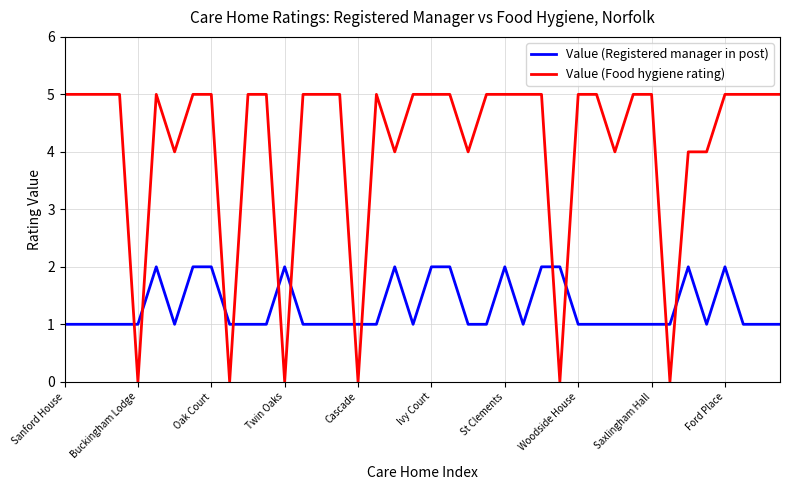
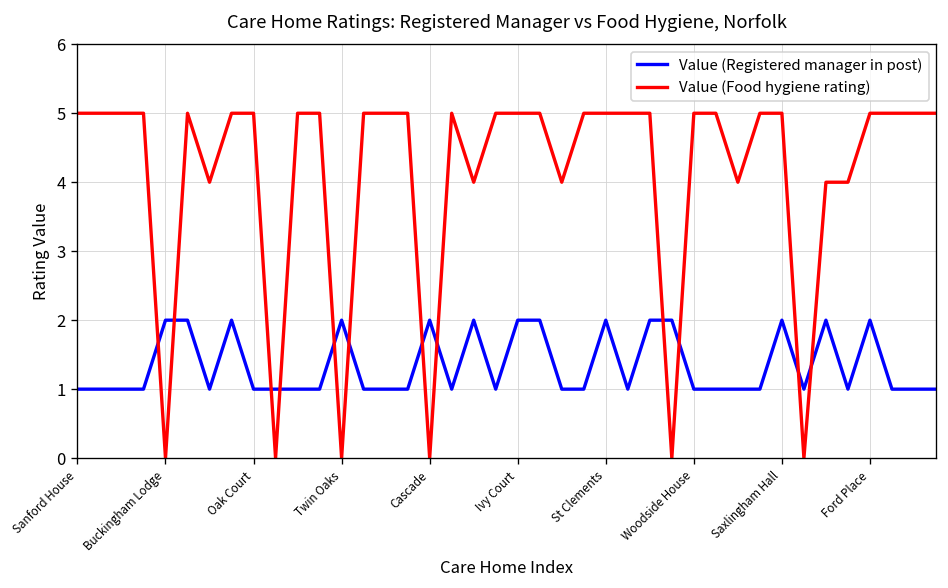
Value (Registered manager in post), Buckingham Lodge: 1 -> 2
Value (Registered manager in post), Oak Court: 2 -> 1
Value (Registered manager in post), Cascade: 1 -> 2
Value (Registered manager in post), Saxlingham Hall: 1 -> 2
